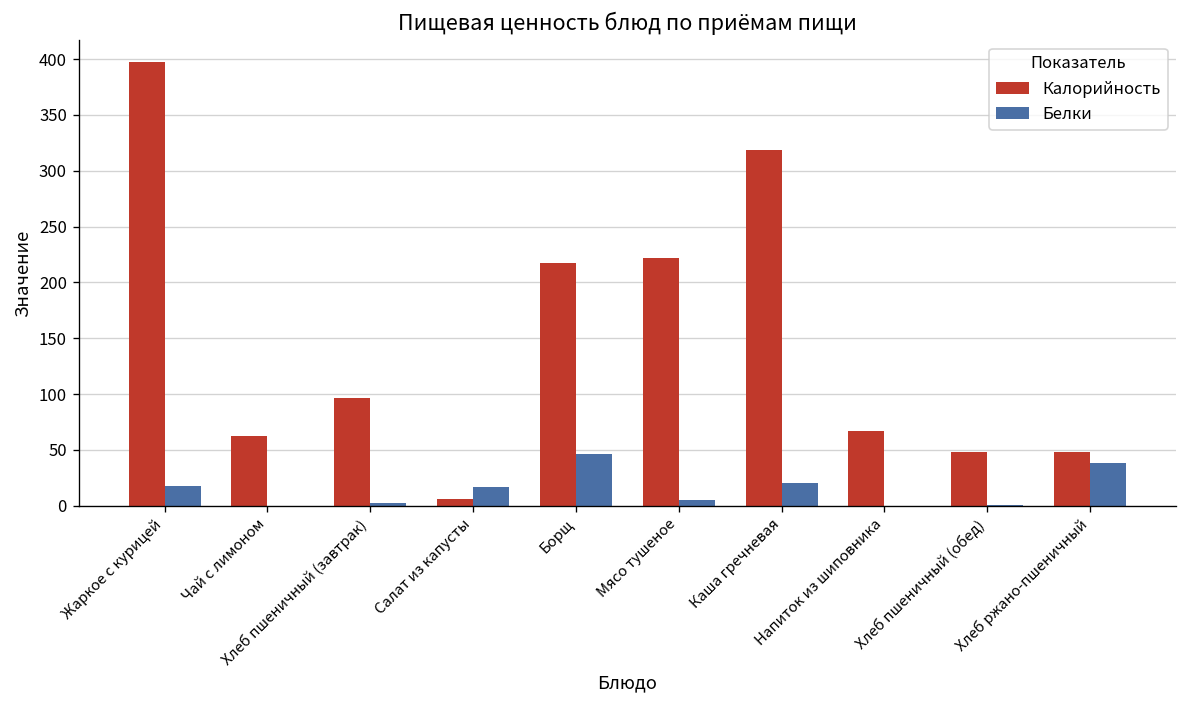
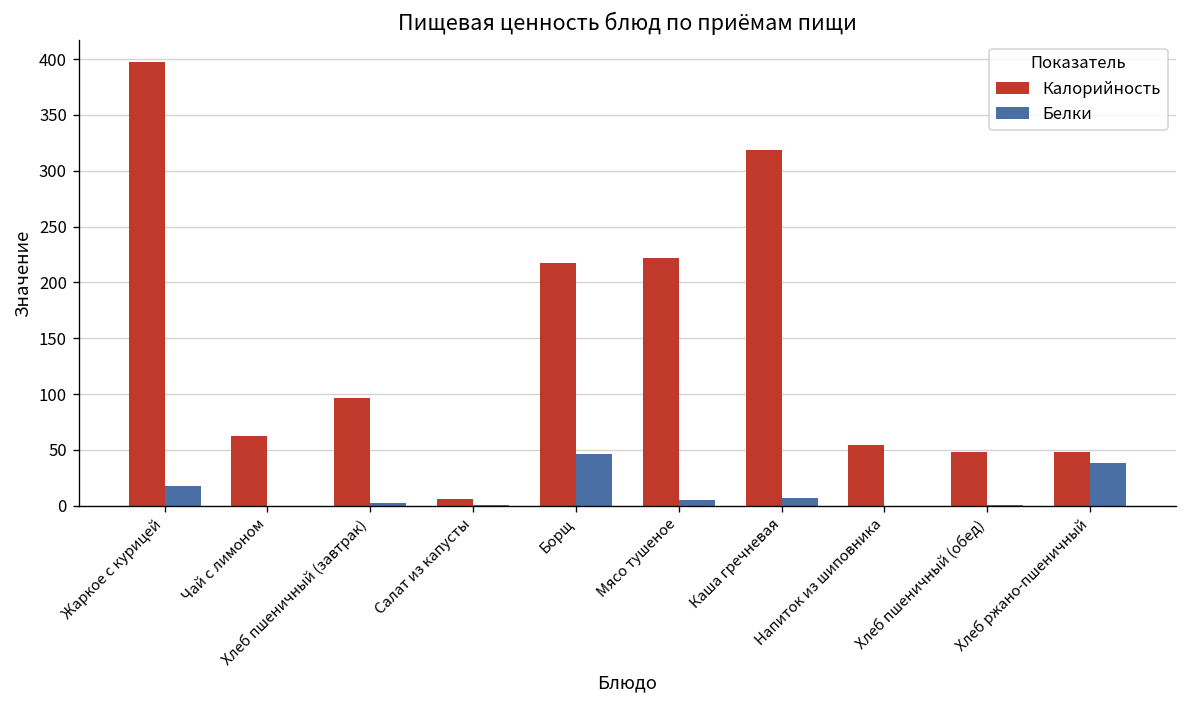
Белки, Салат из капусты: 20 -> 0
Белки, Каша гречневая: 20 -> 10
Калорийность, Напиток из шиповника: 70 -> 50
